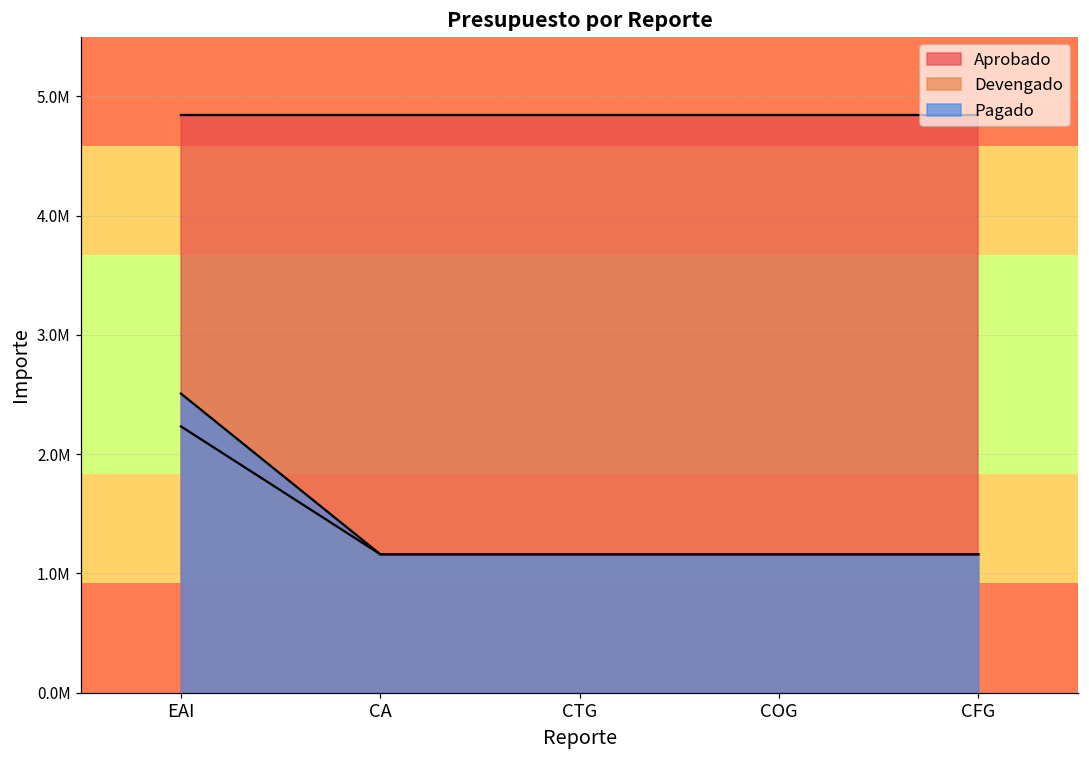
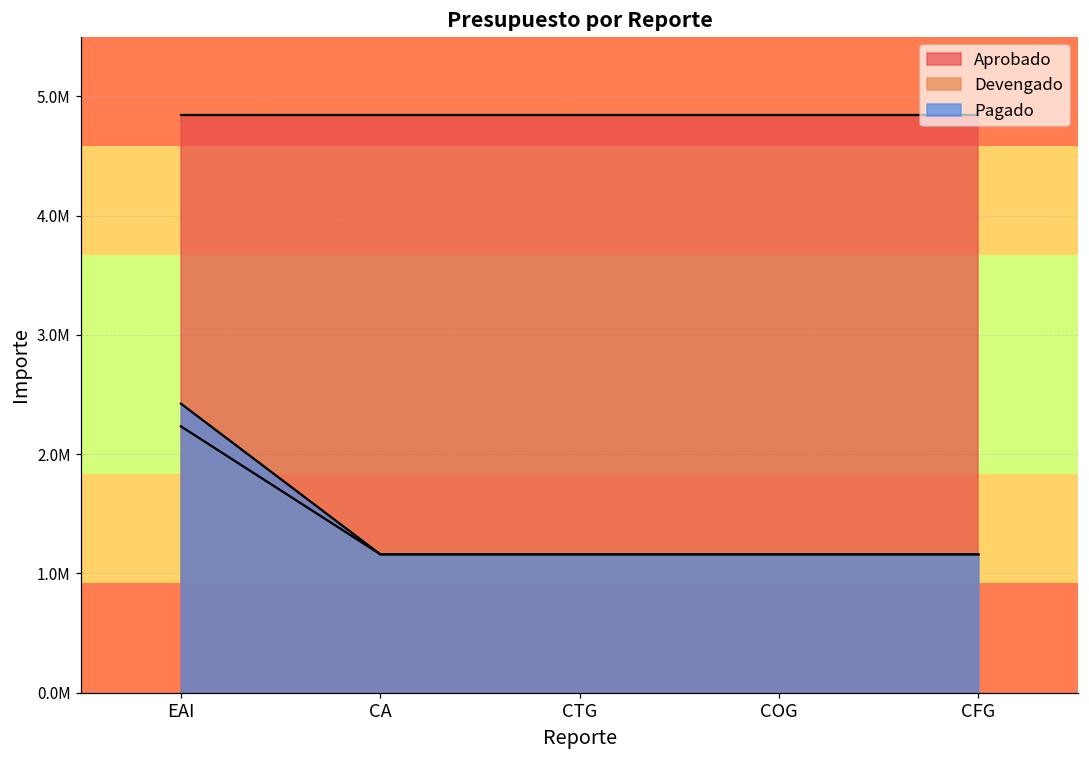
Pagado, EAI: 2510000 -> 2420000
